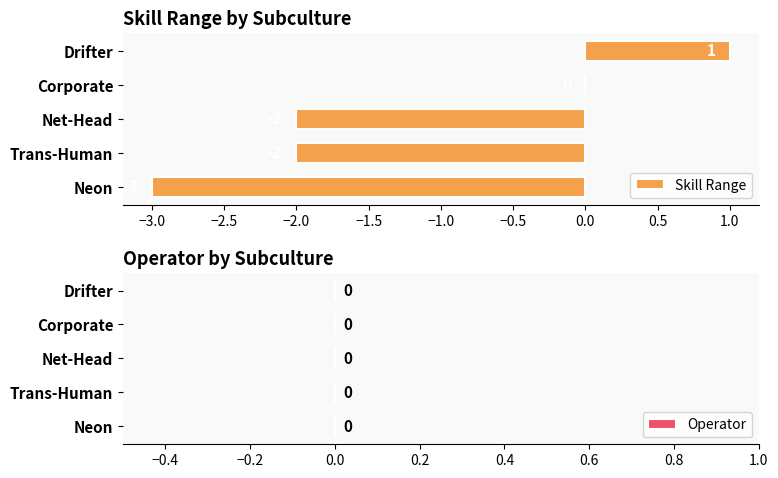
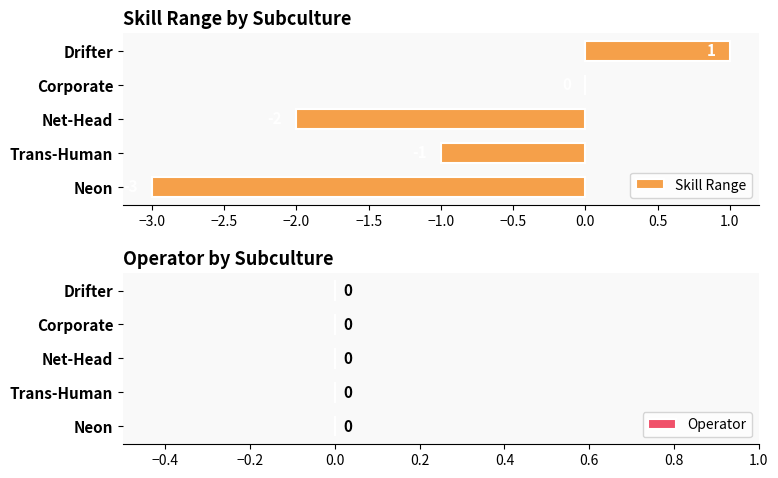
Skill Range by Subculture, Trans-Human: -2 -> -1
